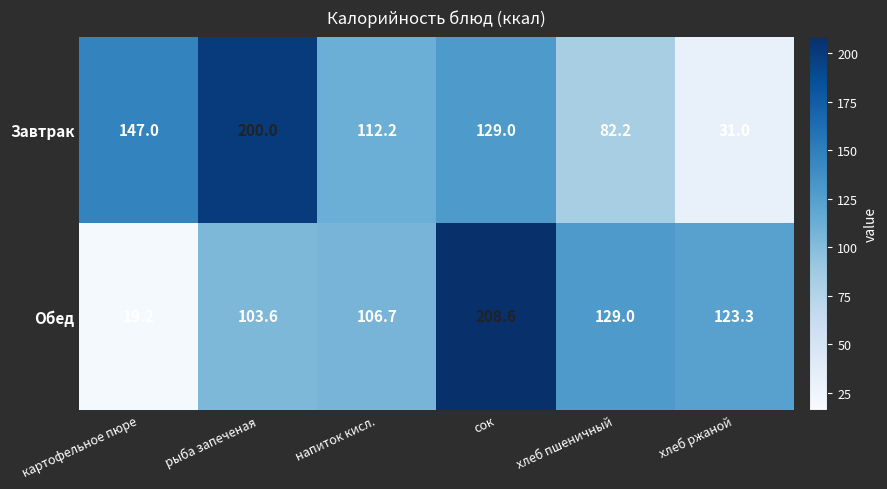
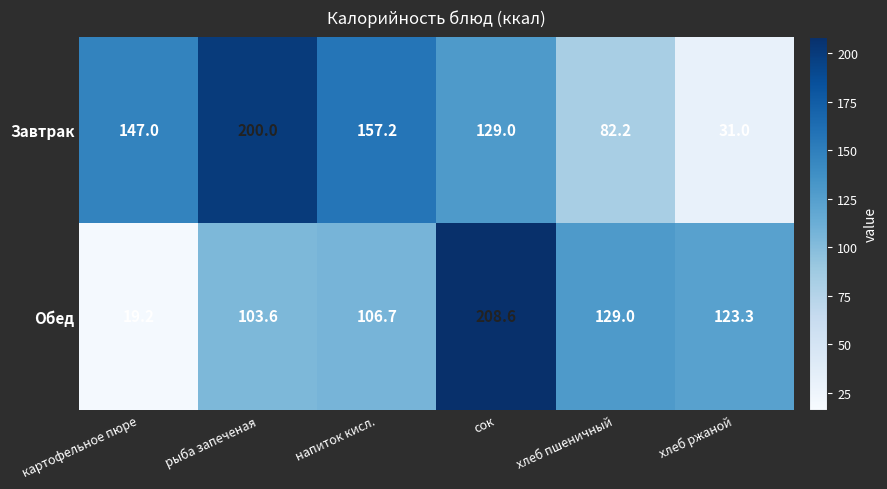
Завтрак, напиток кисл.: 112.2 -> 157.2
